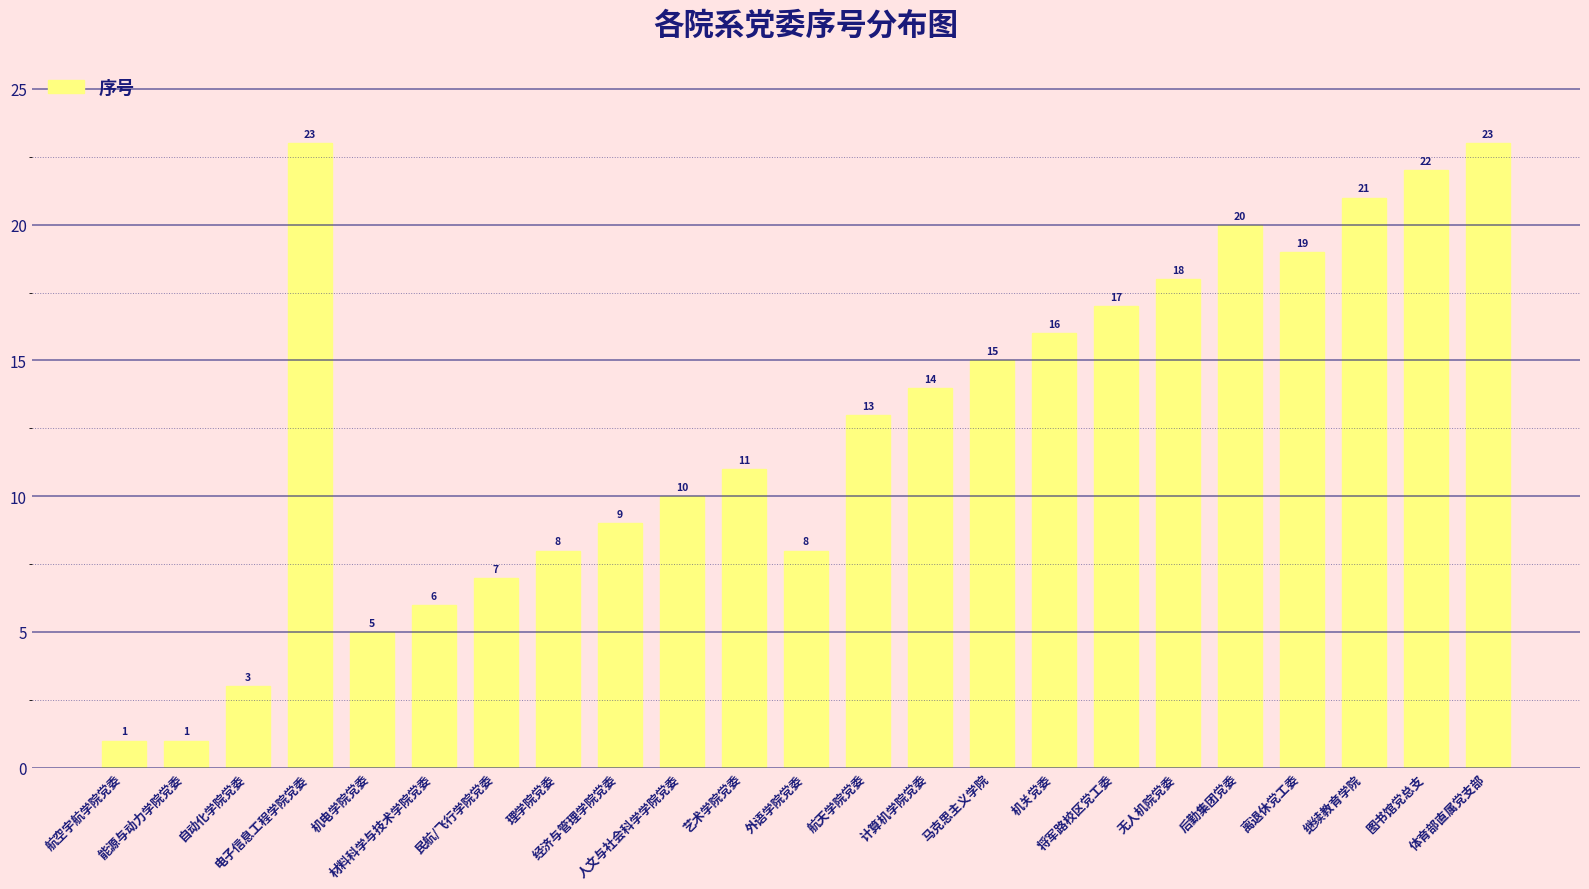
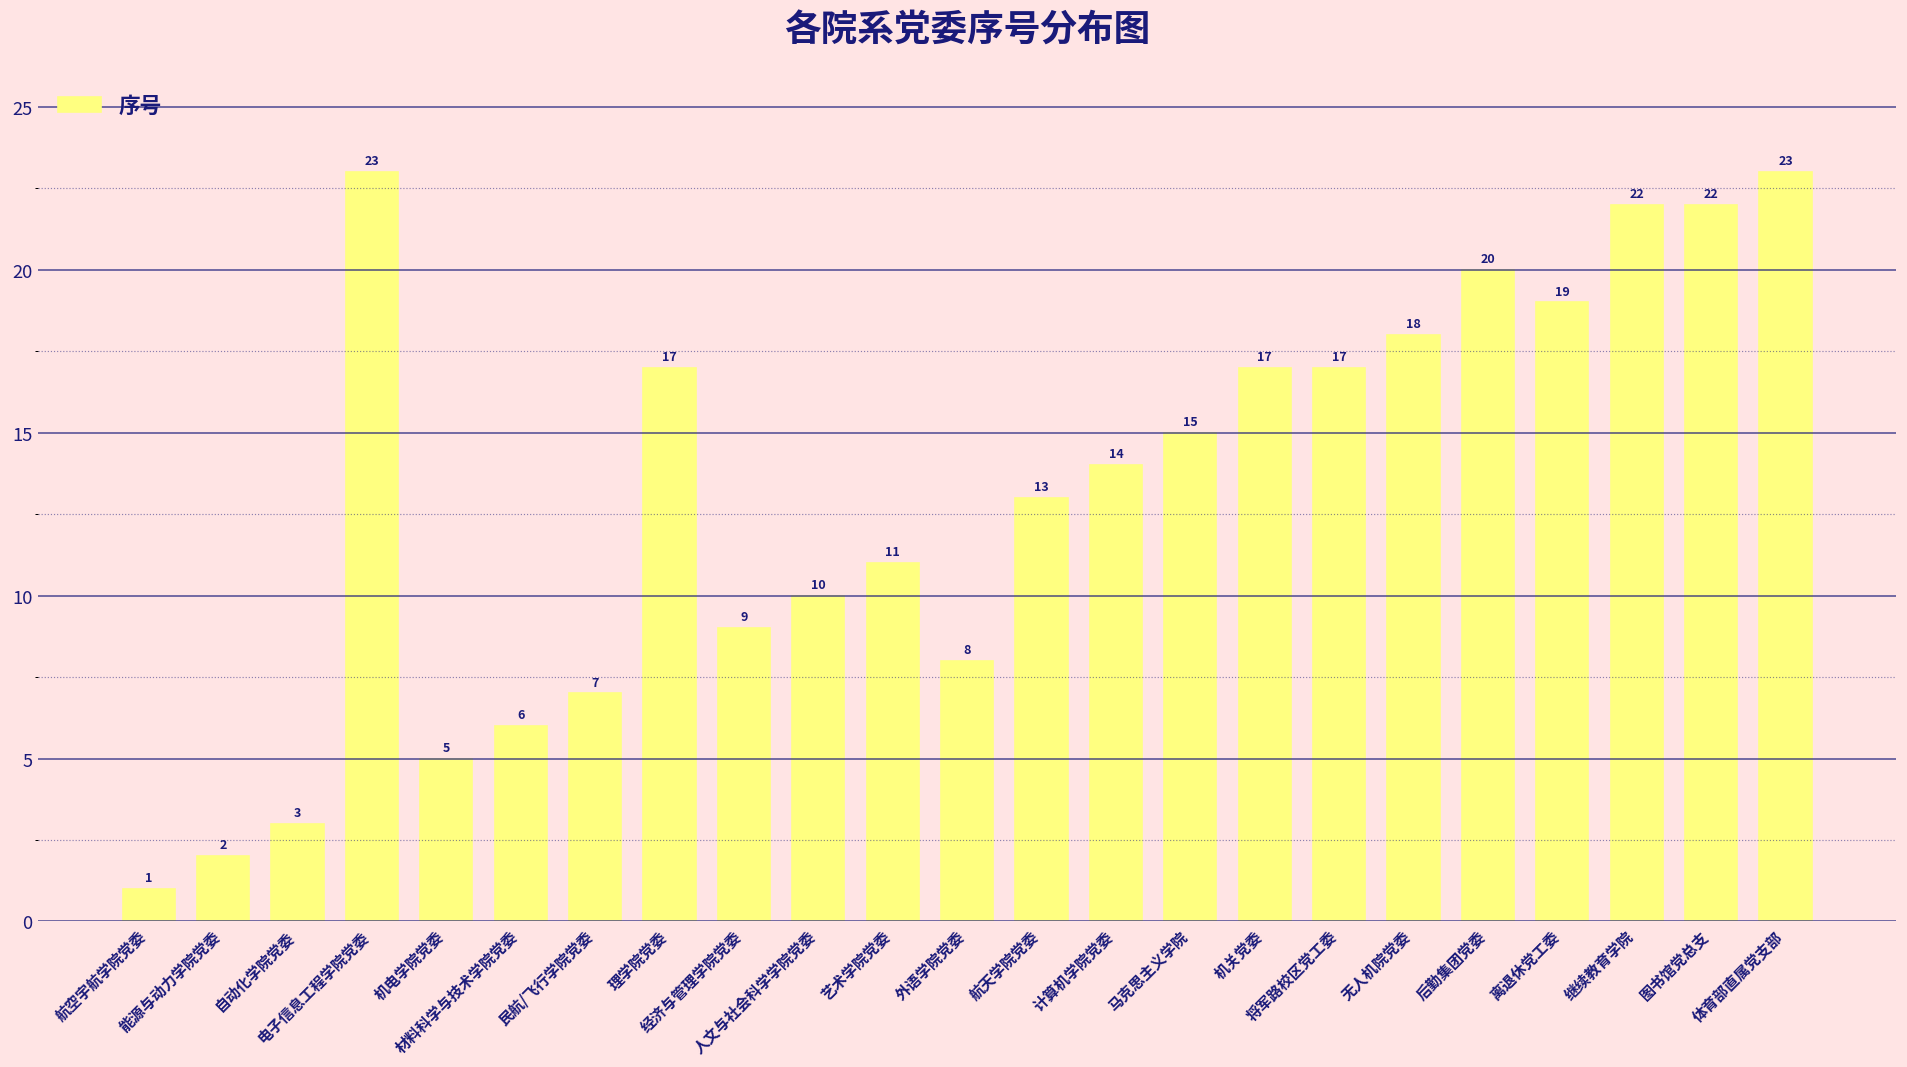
能源与动力学院党委: 1 -> 2
理学院党委: 8 -> 17
机关党委: 16 -> 17
继续教育学院: 21 -> 22
